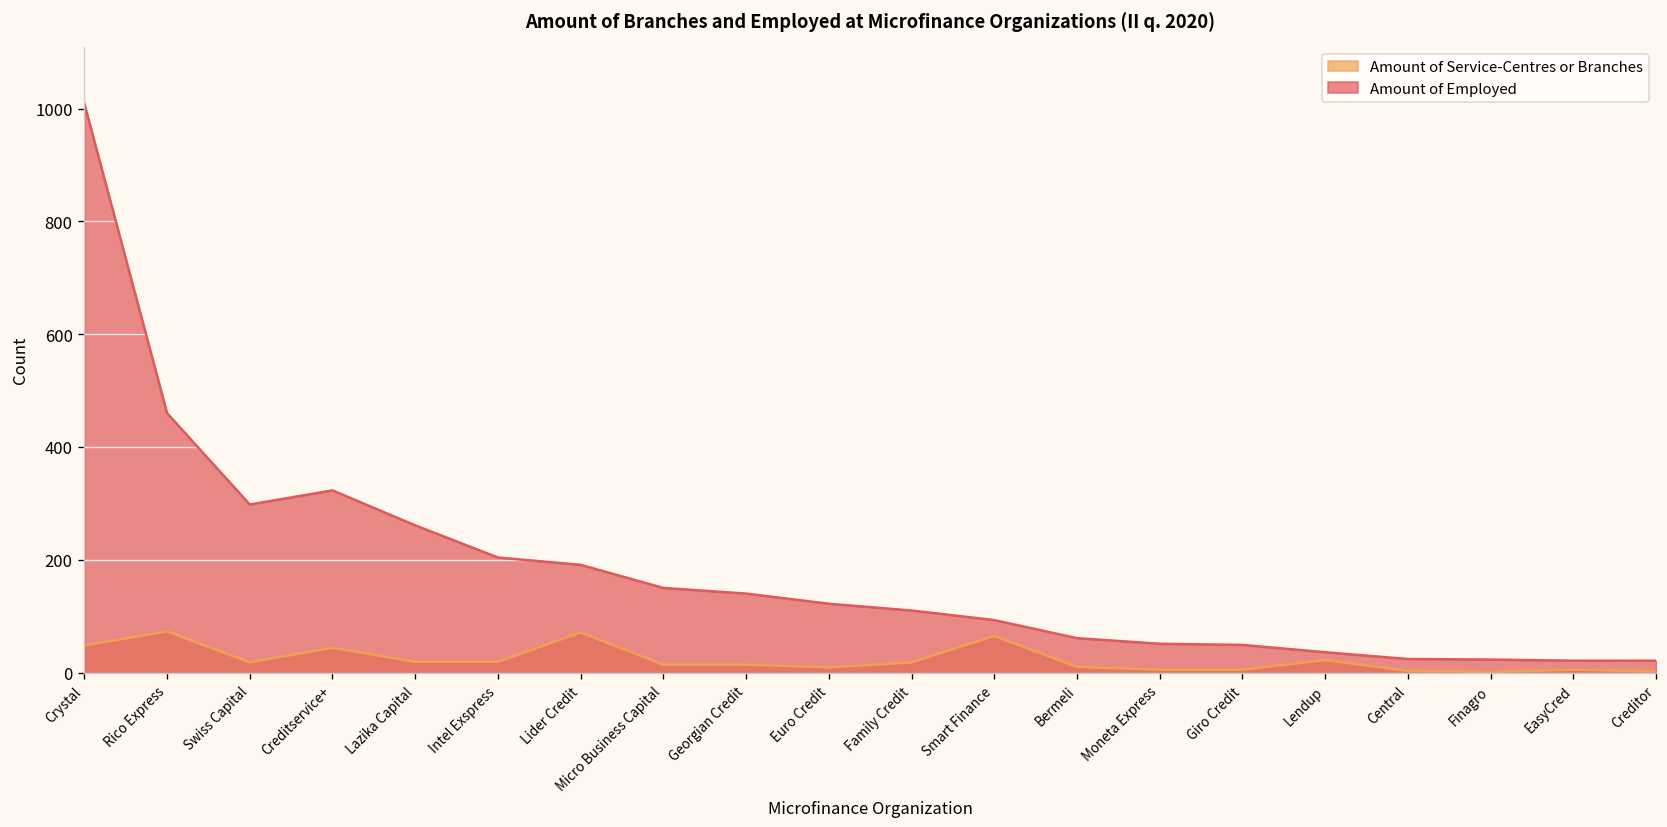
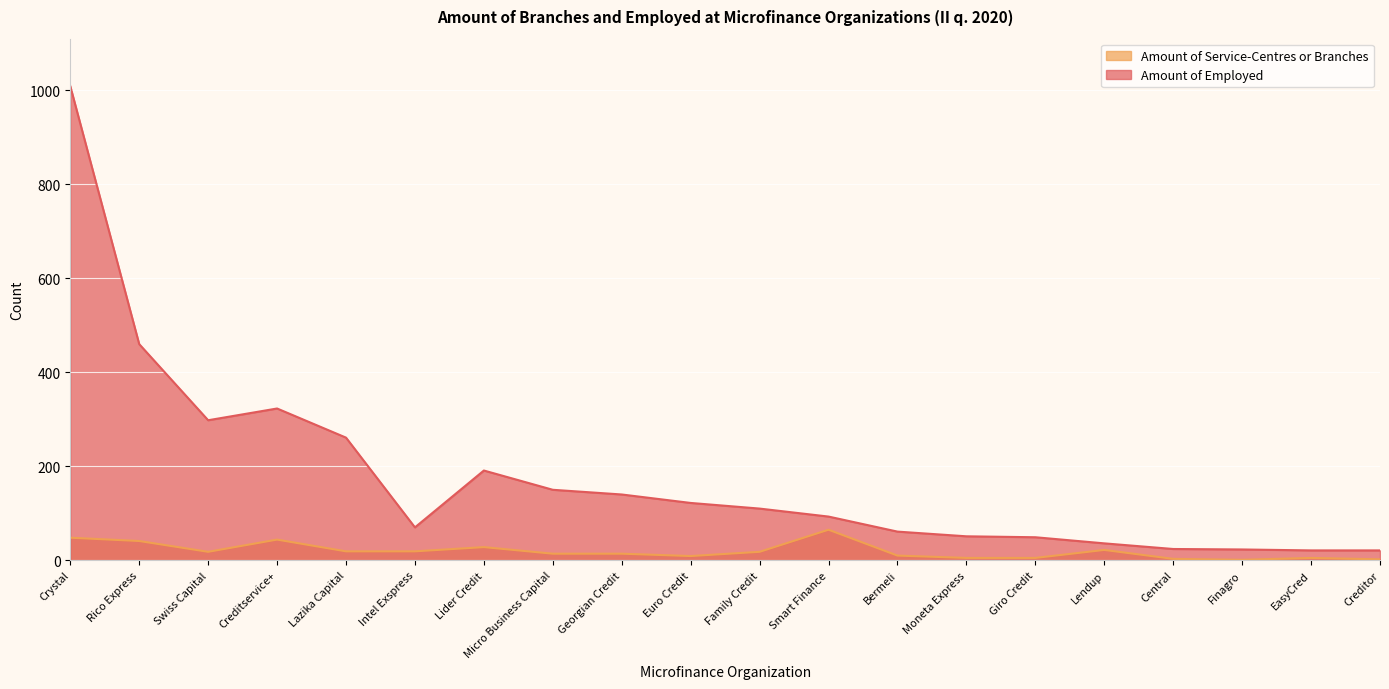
Amount of Service-Centres or Branches, Rico Express: 70 -> 40
Amount of Employed, Intel Exspress: 200 -> 70
Amount of Service-Centres or Branches, Lider Credit: 70 -> 30
